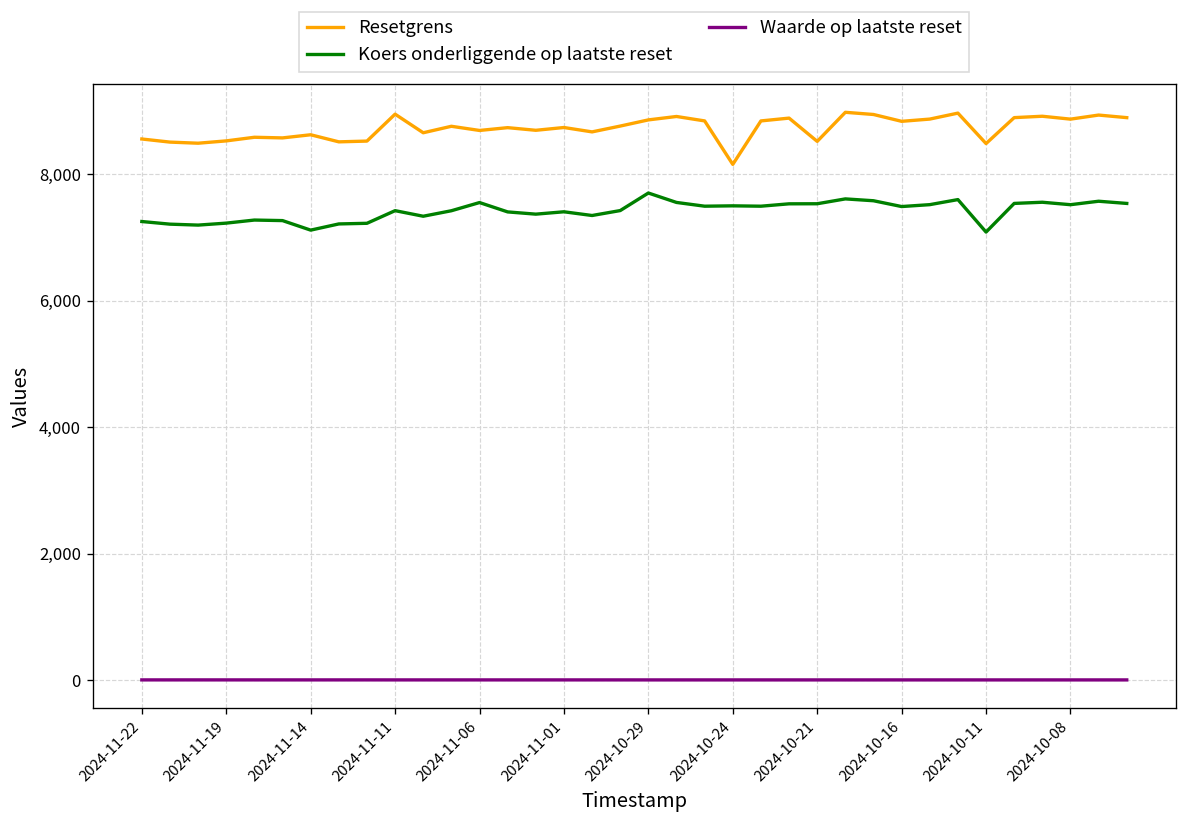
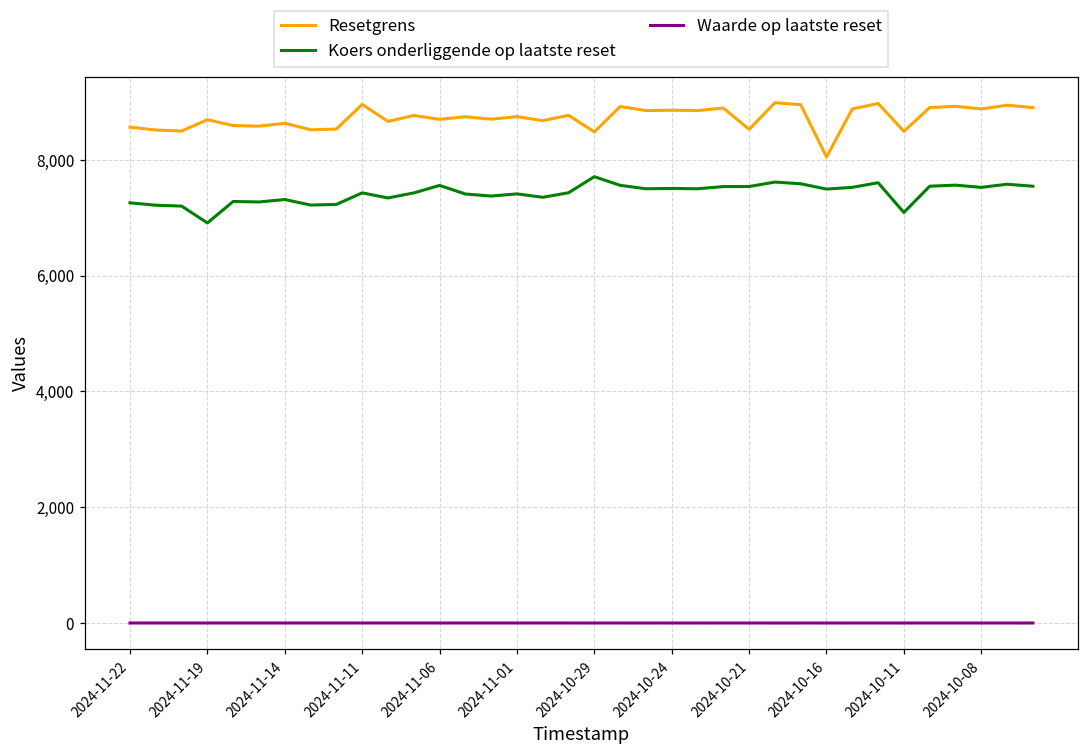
Resetgrens, 2024-11-19: 8,500 -> 8,700
Koers onderliggende op laatste reset, 2024-11-19: 7,200 -> 6,900
Koers onderliggende op laatste reset, 2024-11-14: 7,100 -> 7,300
Resetgrens, 2024-10-29: 8,900 -> 8,500
Resetgrens, 2024-10-24: 8,200 -> 8,900
Resetgrens, 2024-10-16: 8,800 -> 8,000
